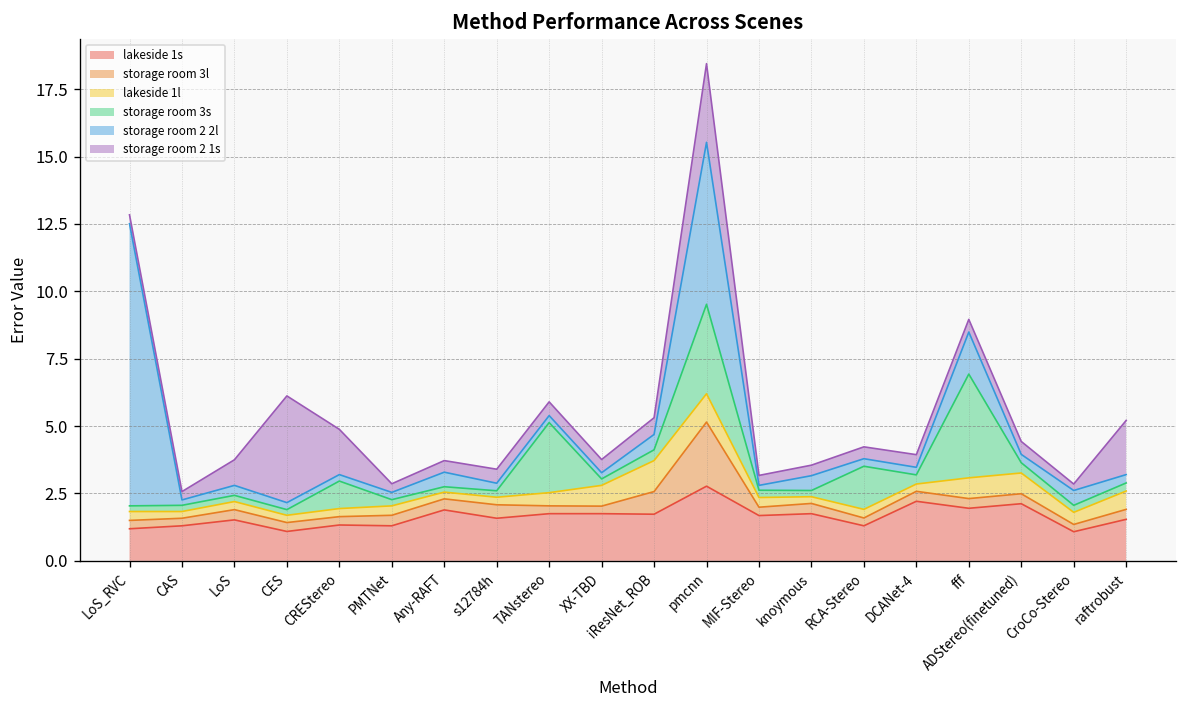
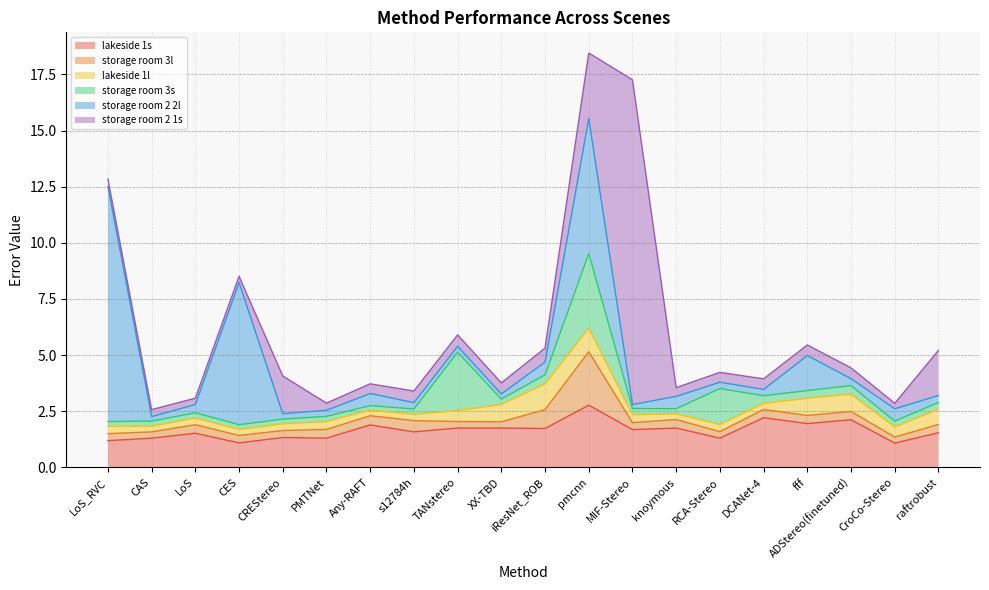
storage room 2 1s, LoS: 1.0 -> 0.3
storage room 2 2l, CES: 0.3 -> 6.3
storage room 2 1s, CES: 4.0 -> 0.3
storage room 3s, CREStereo: 1.0 -> 0.2
storage room 2 1s, MIF-Stereo: 0.4 -> 14.5
storage room 3s, fff: 3.8 -> 0.3
